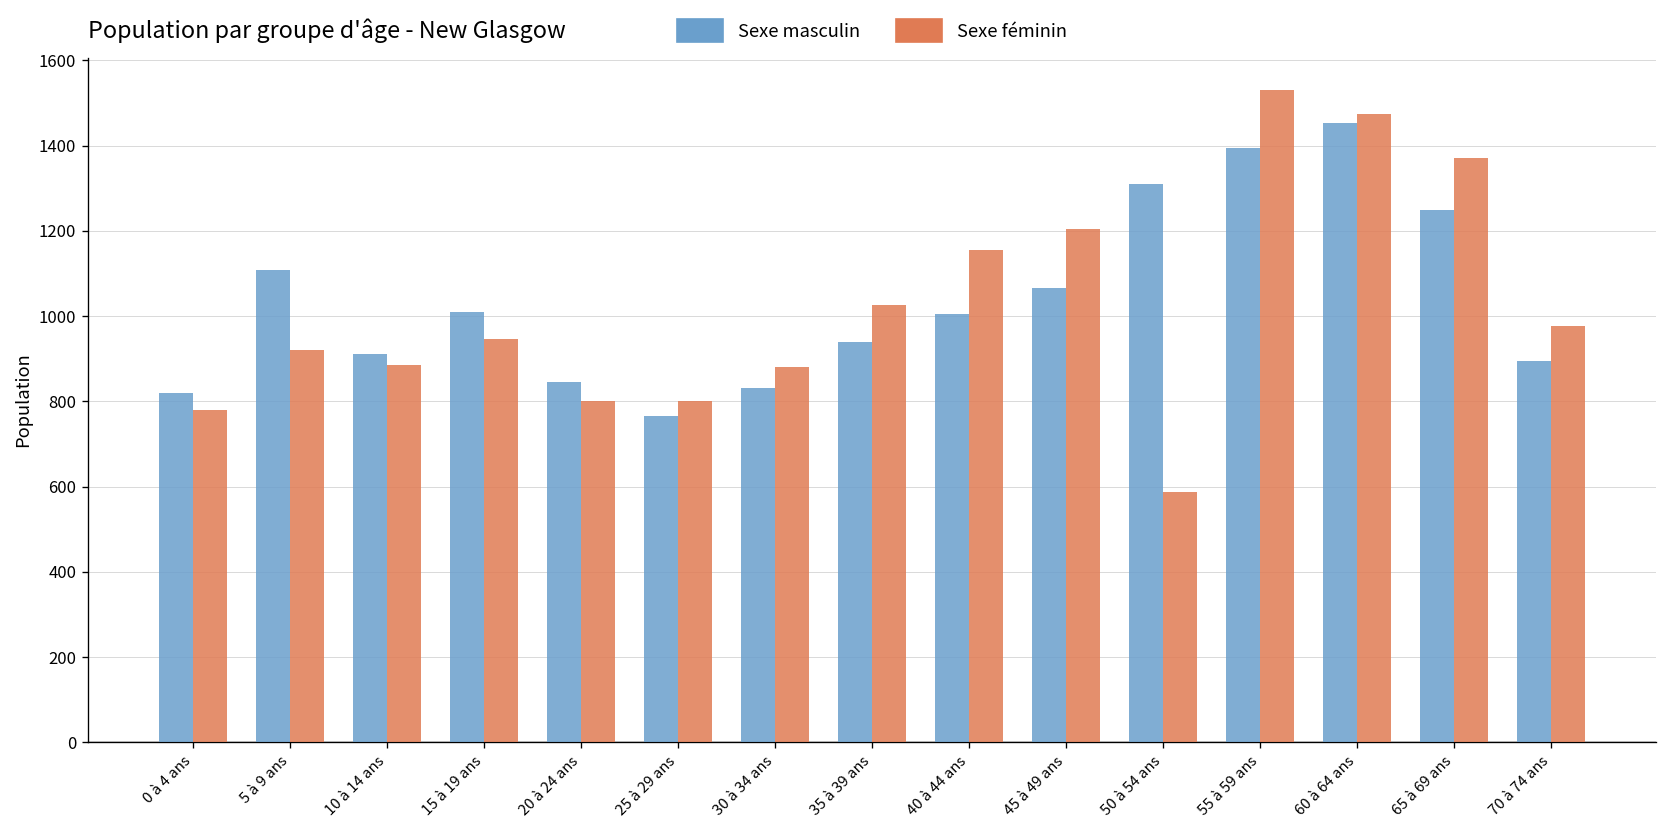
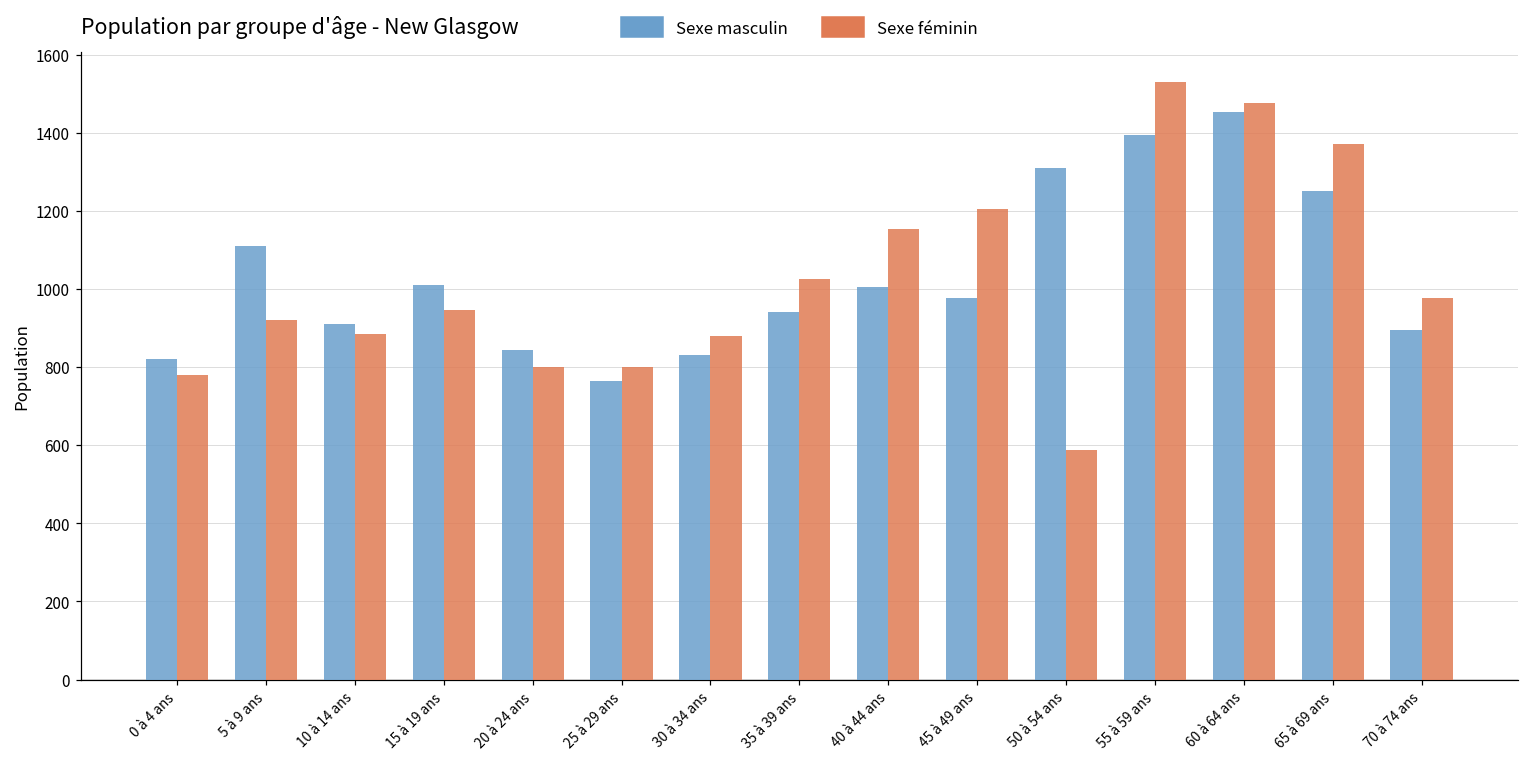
Sexe masculin, 45 à 49 ans: 1070 -> 980
